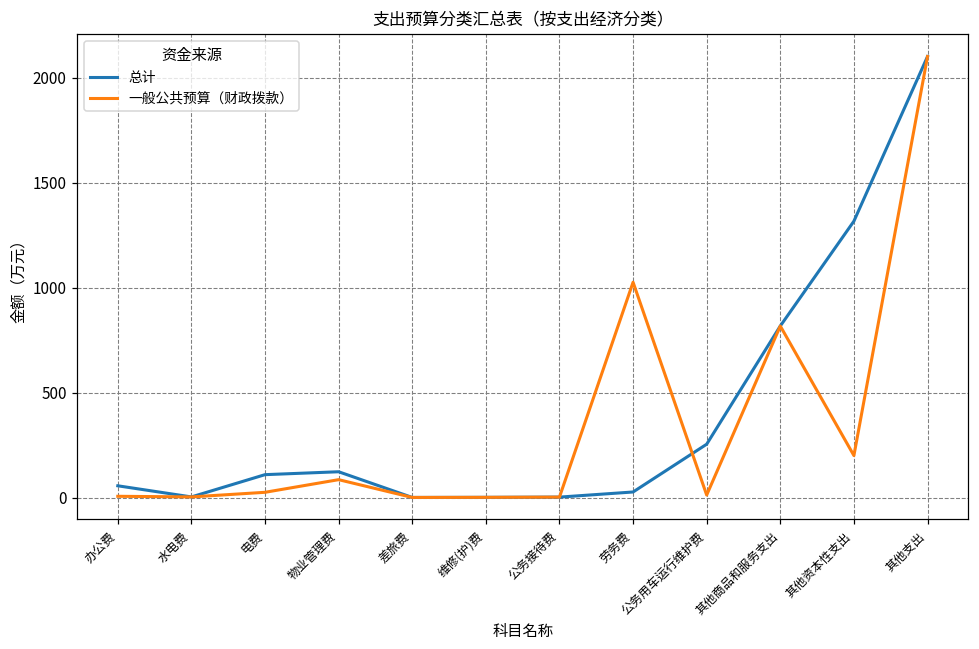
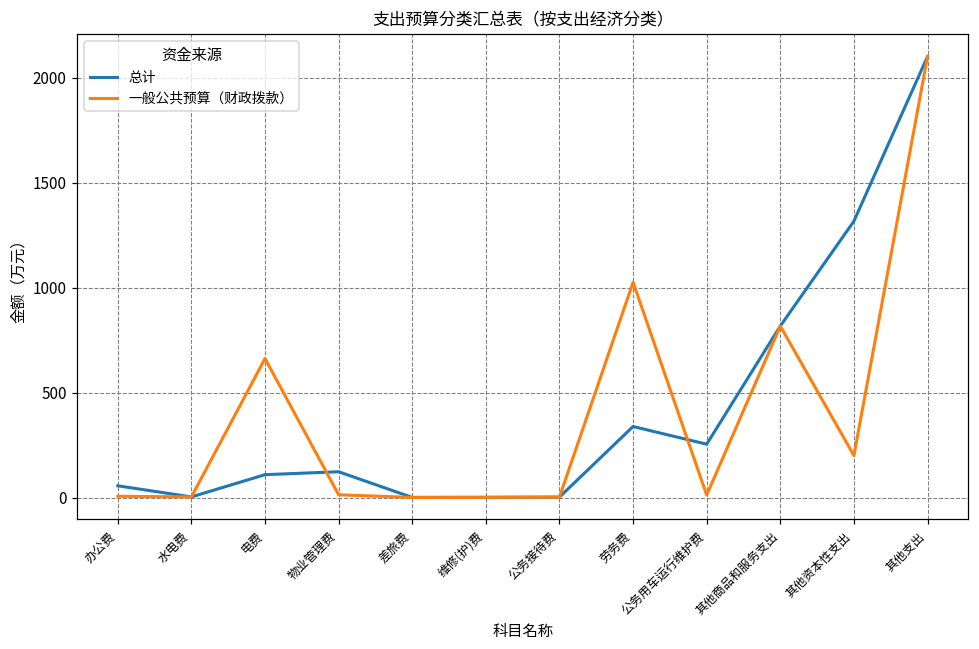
一般公共预算（财政拨款）, 电费: 30 -> 660
一般公共预算（财政拨款）, 物业管理费: 90 -> 10
总计, 劳务费: 30 -> 340
